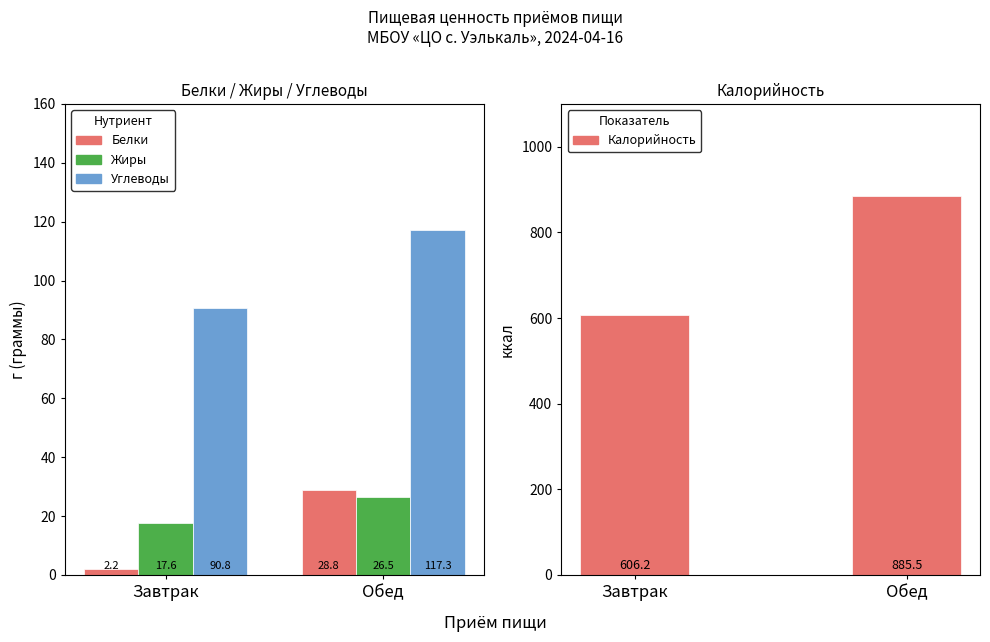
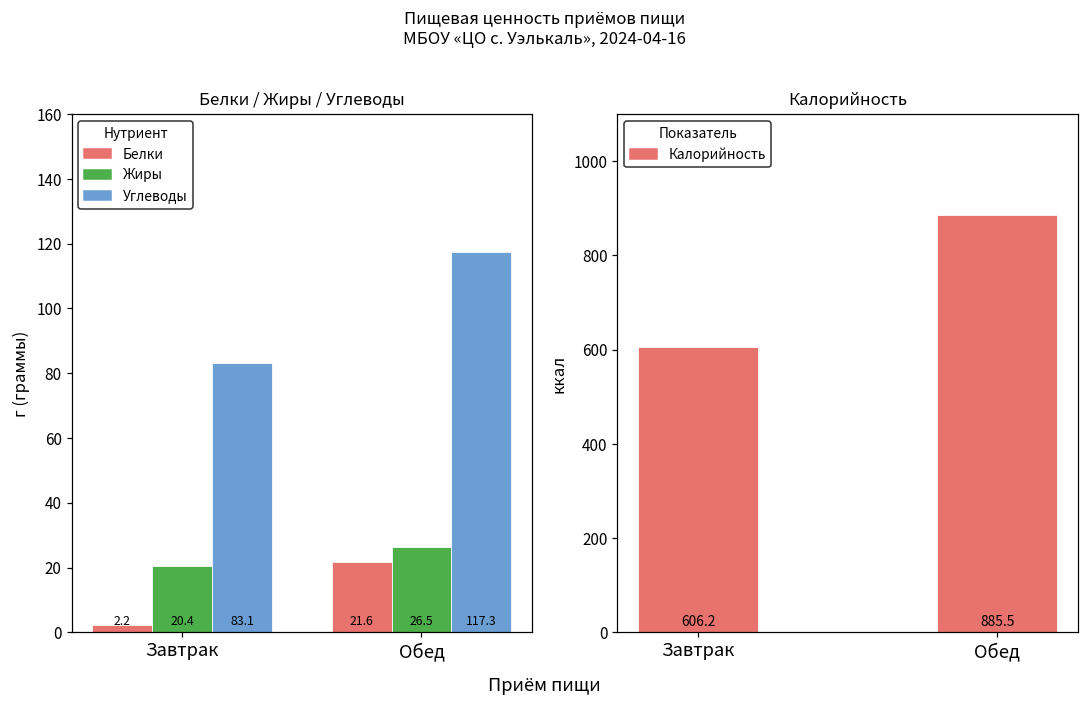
Белки / Жиры / Углеводы, Жиры, Завтрак: 17.6 -> 20.4
Белки / Жиры / Углеводы, Углеводы, Завтрак: 90.8 -> 83.1
Белки / Жиры / Углеводы, Белки, Обед: 28.8 -> 21.6
